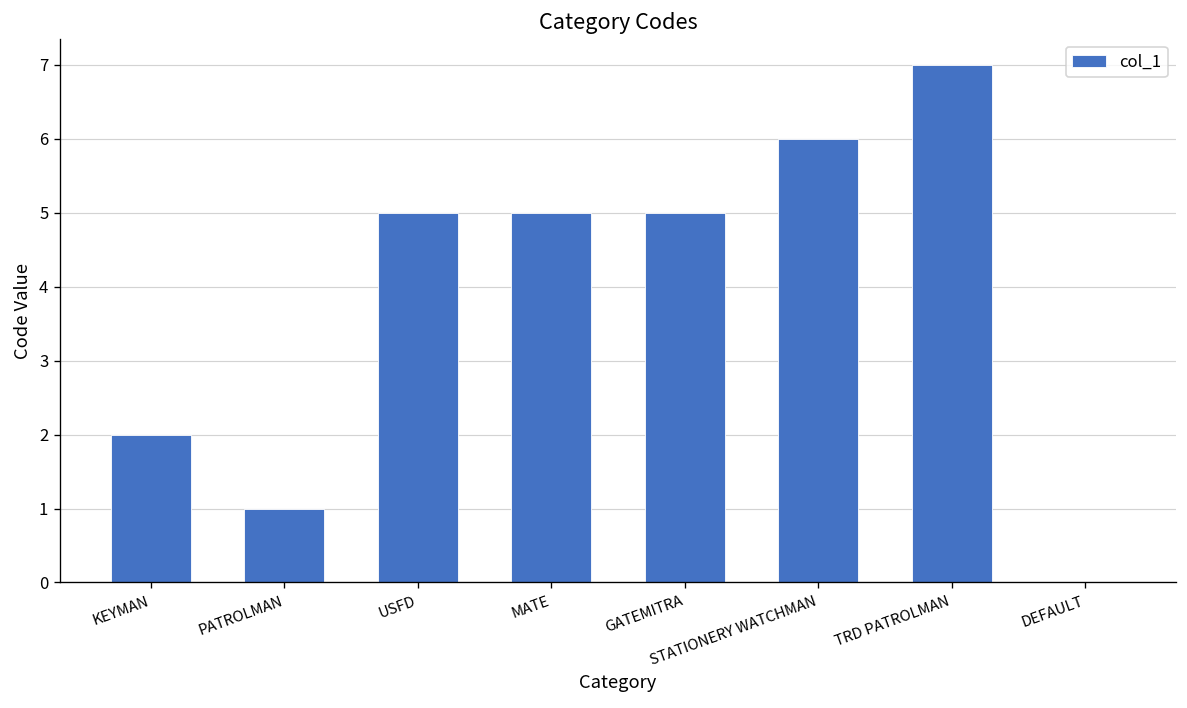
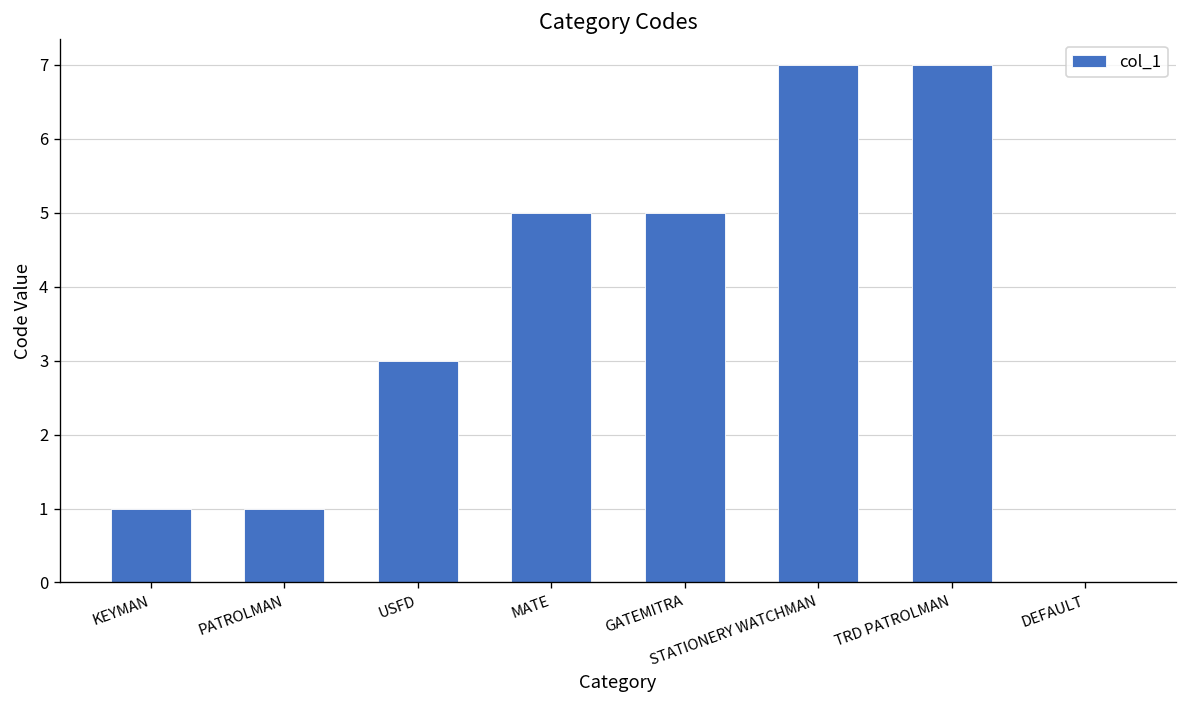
KEYMAN: 2 -> 1
USFD: 5 -> 3
STATIONERY WATCHMAN: 6 -> 7
